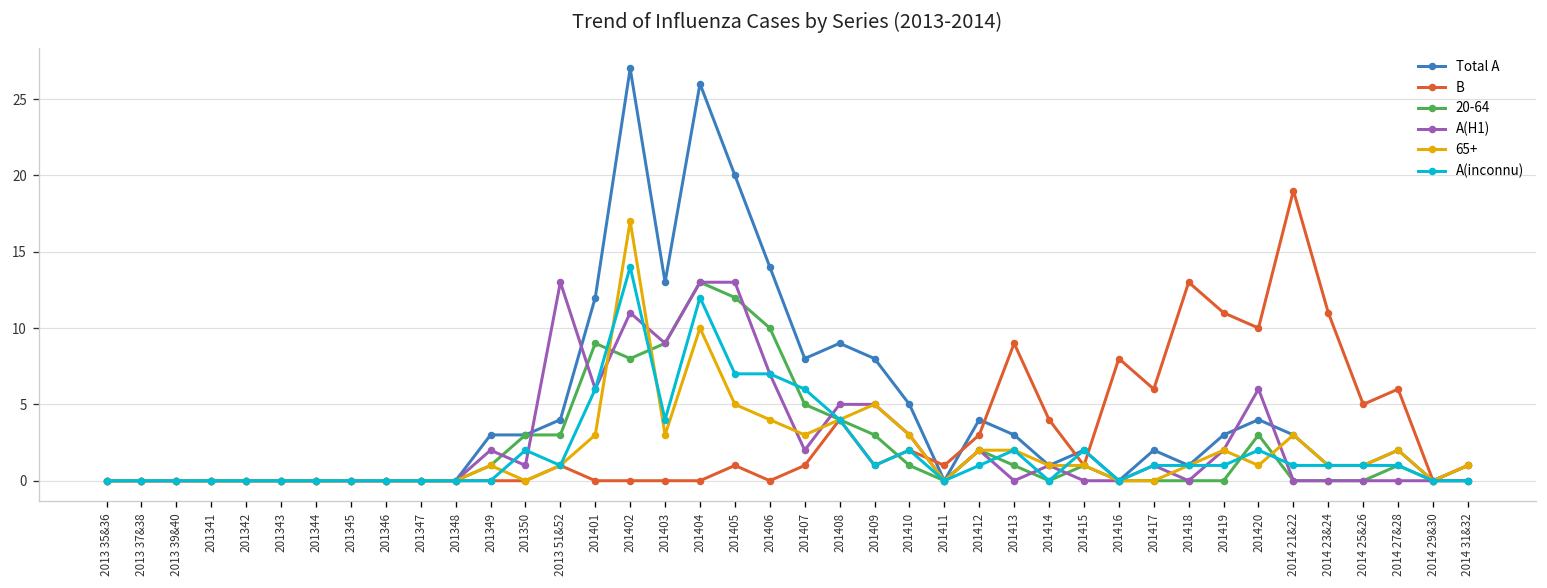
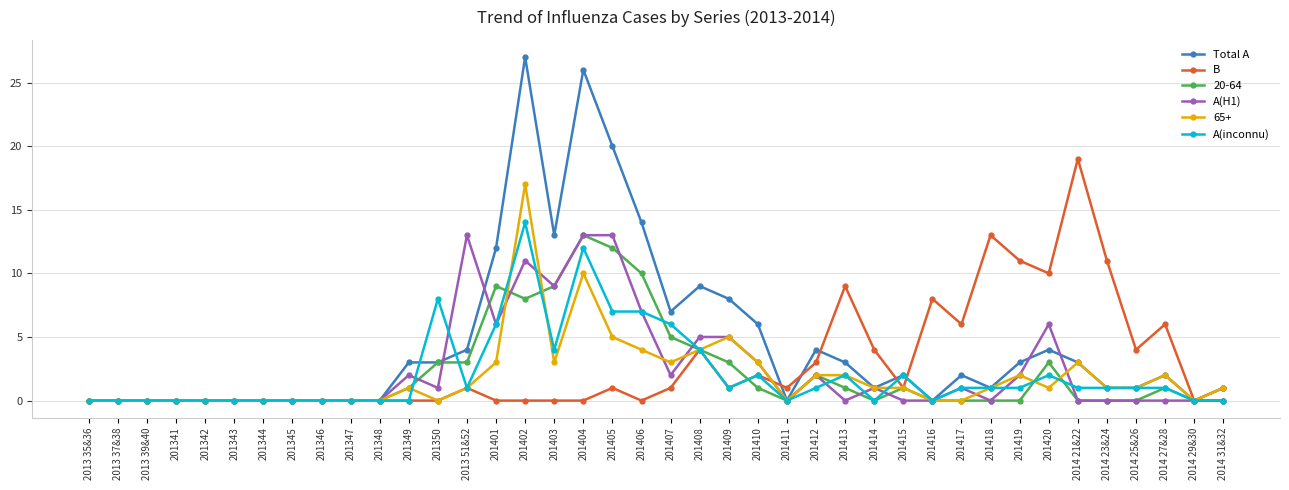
A(inconnu), 201350: 2 -> 8
Total A, 201407: 8 -> 7
Total A, 201410: 5 -> 6
B, 2014 25&26: 5 -> 4
